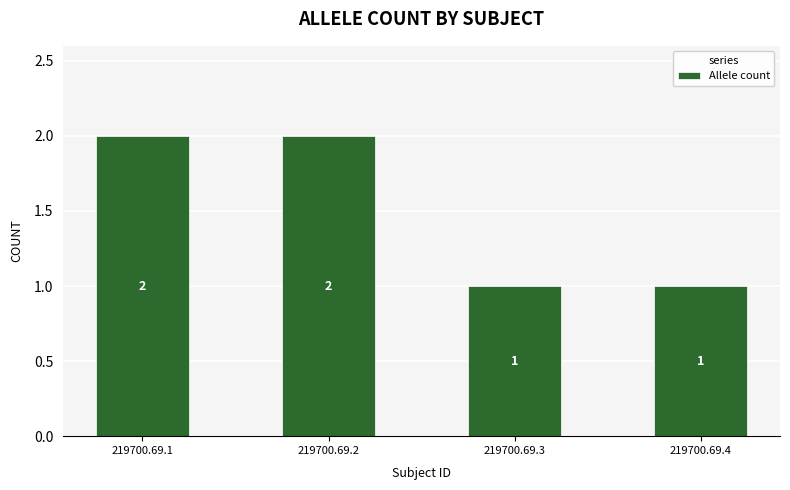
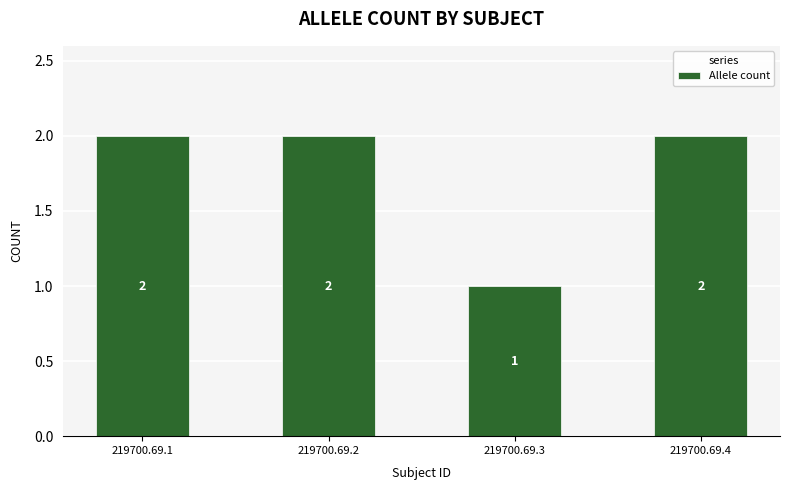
219700.69.4: 1 -> 2
